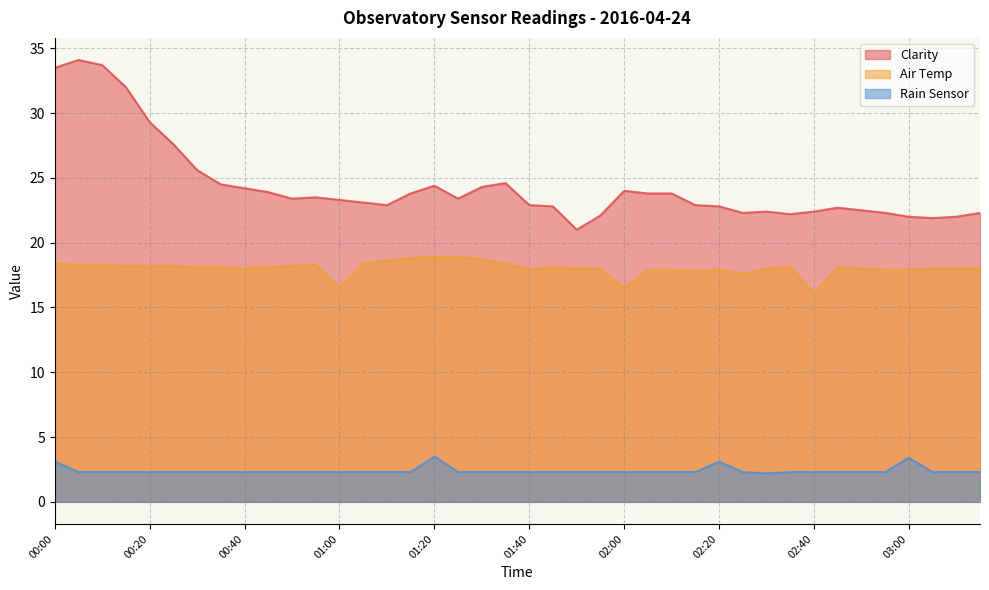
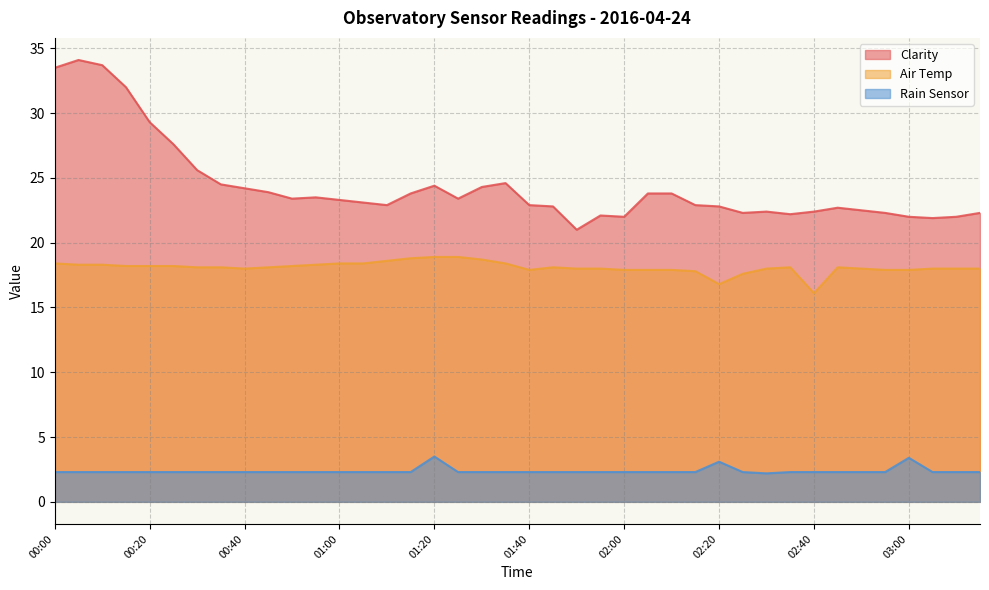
Rain Sensor, 00:00: 3.1 -> 2.3
Air Temp, 01:00: 16.5 -> 18.4
Clarity, 02:00: 24 -> 22
Air Temp, 02:00: 16.5 -> 17.9
Air Temp, 02:20: 17.9 -> 16.8
